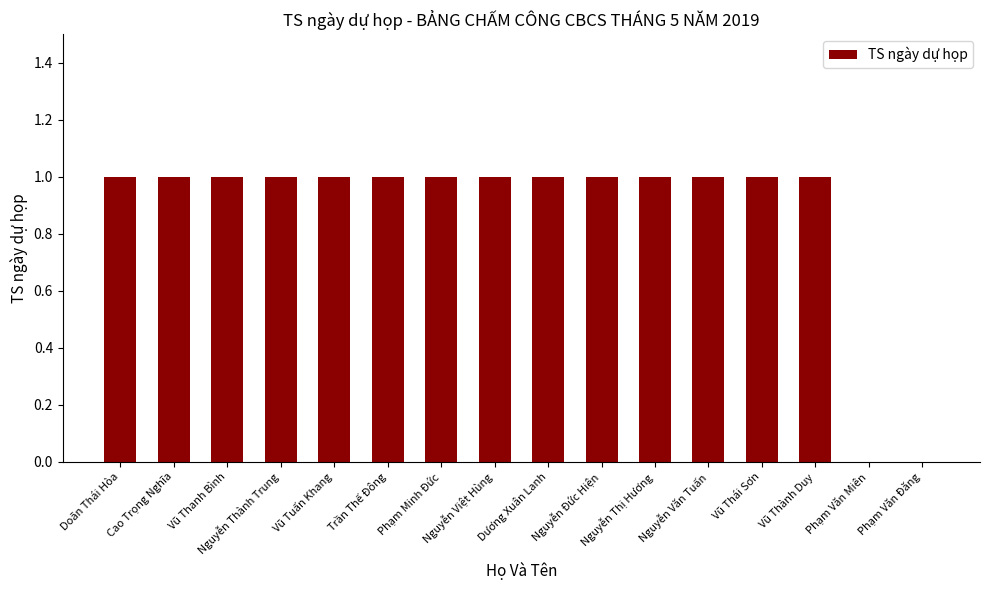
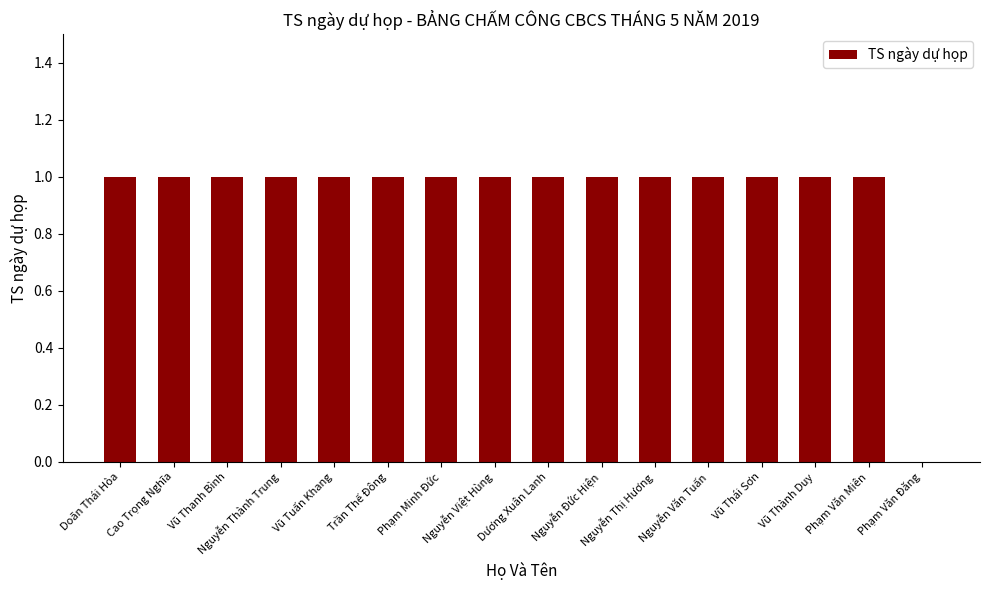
Phạm Văn Miên: 0 -> 1
